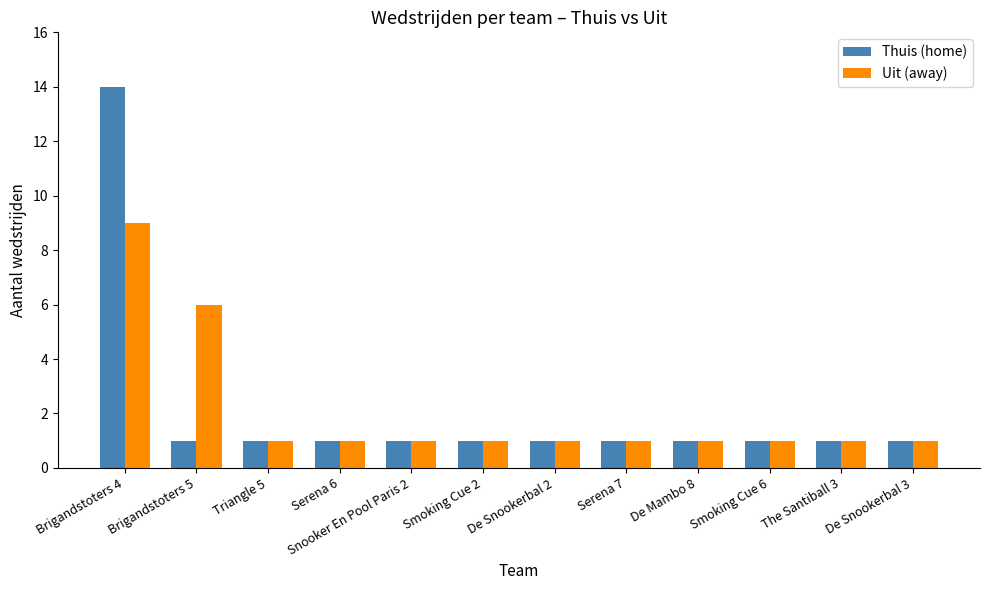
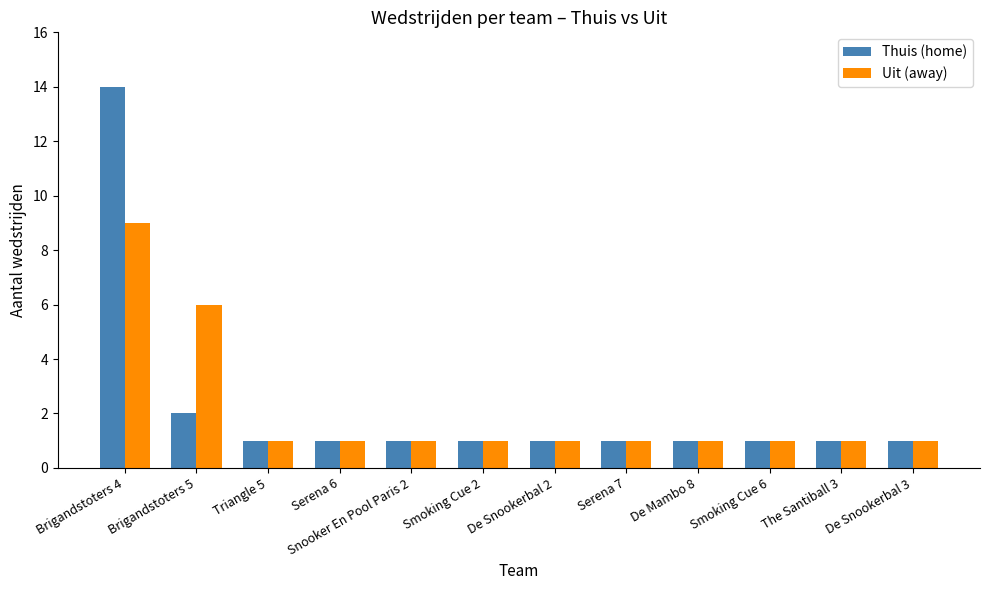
Thuis (home), Brigandstoters 5: 1 -> 2
